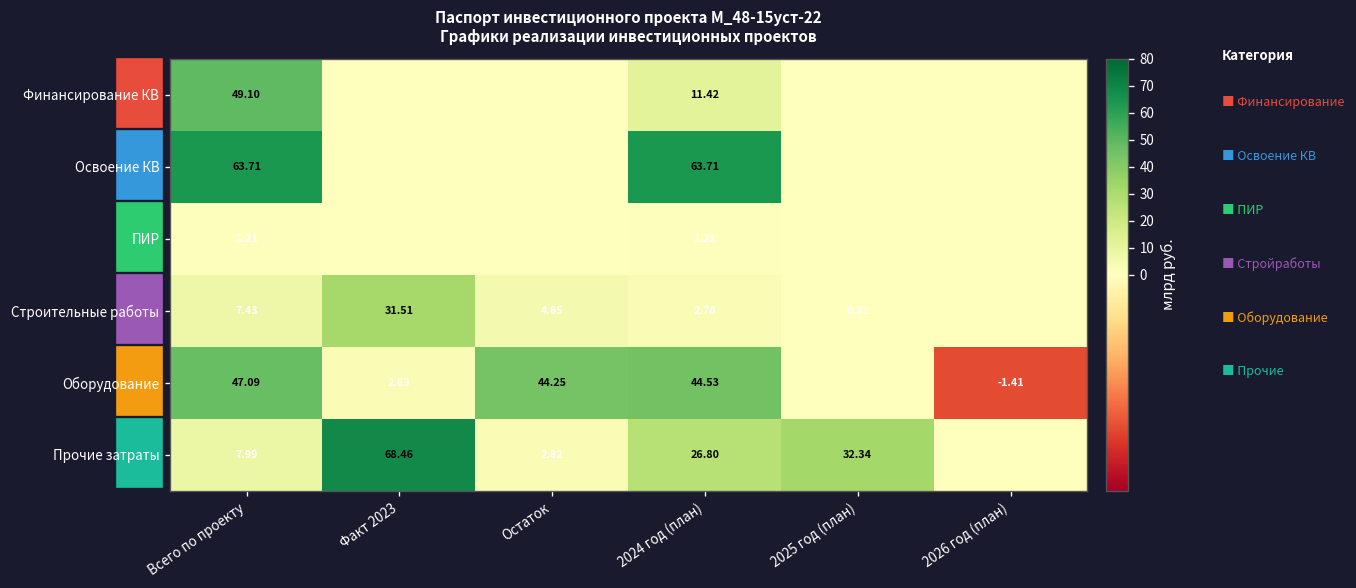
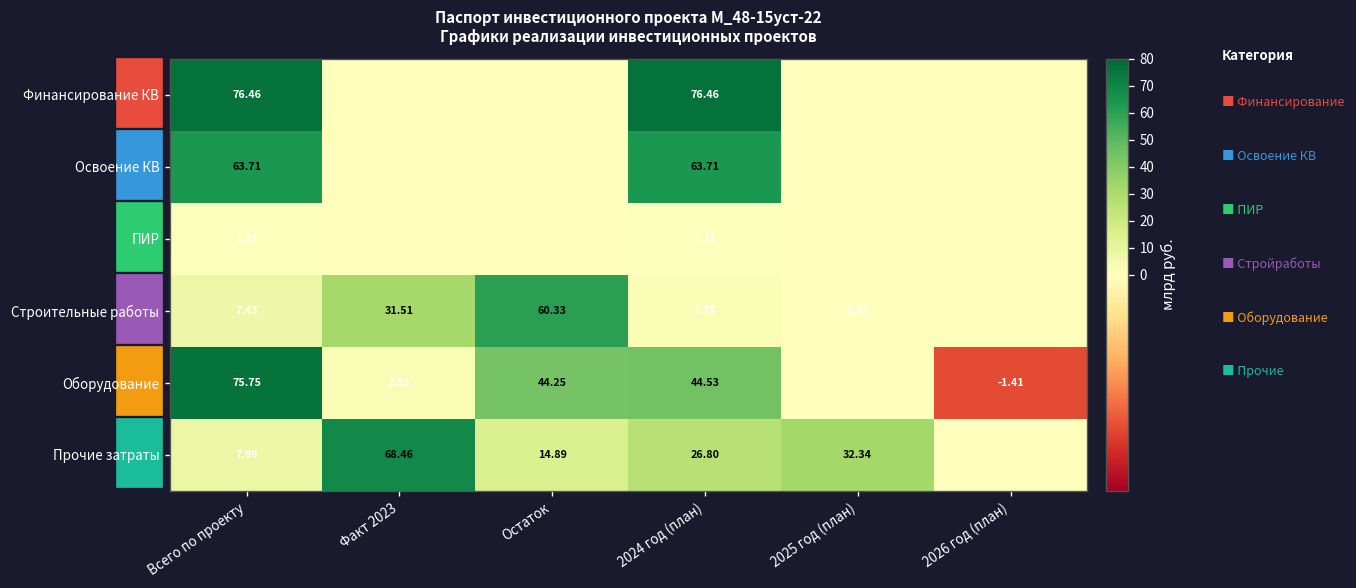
Финансирование КВ, Всего по проекту: 49.10 -> 76.46
Финансирование КВ, 2024 год (план): 11.42 -> 76.46
Строительные работы, Остаток: 4.65 -> 60.33
Оборудование, Всего по проекту: 47.09 -> 75.75
Прочие затраты, Остаток: 2.82 -> 14.89
